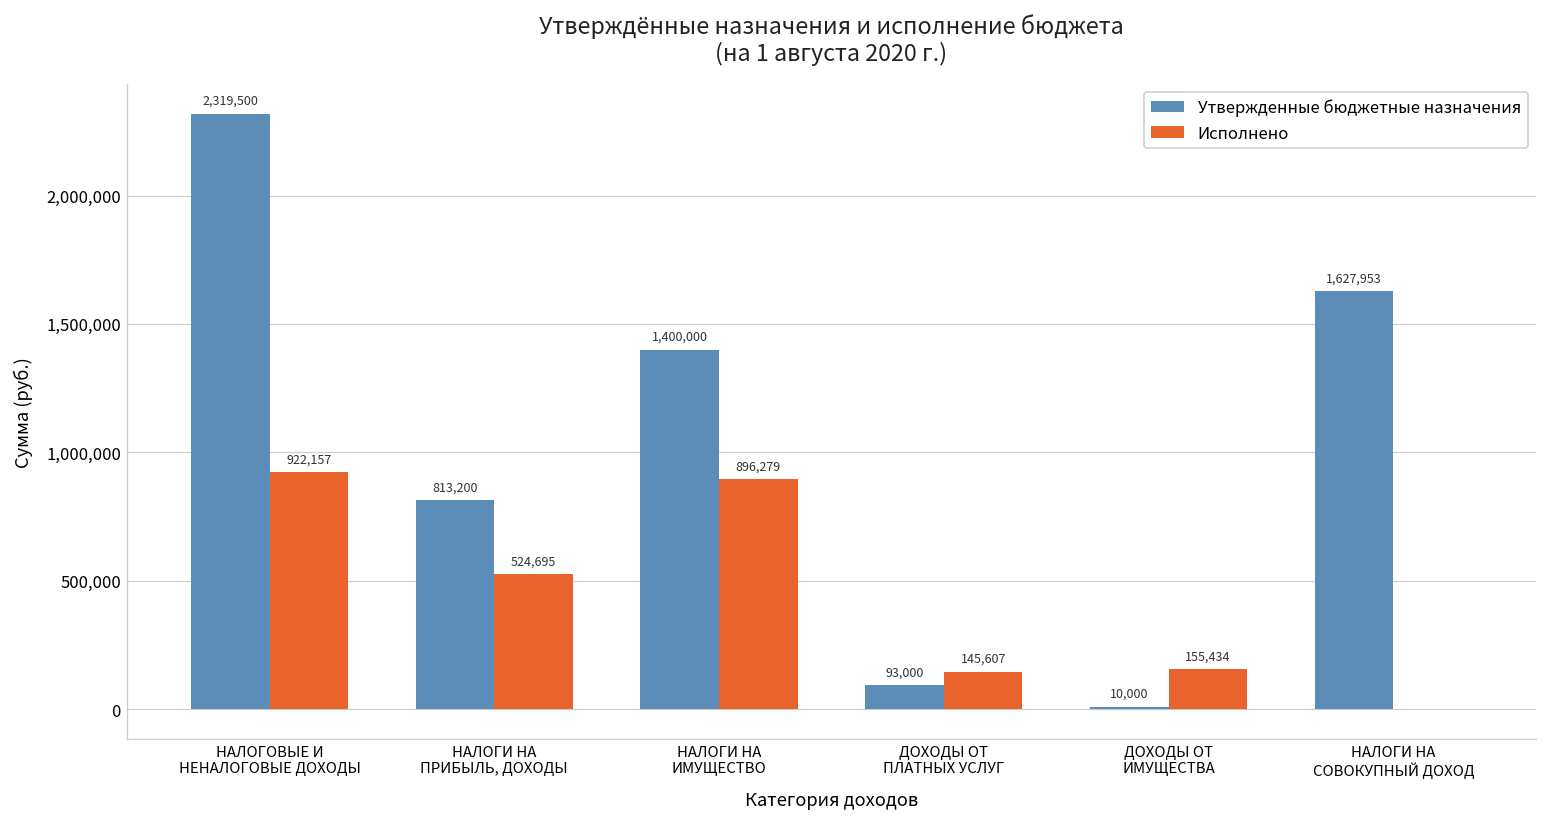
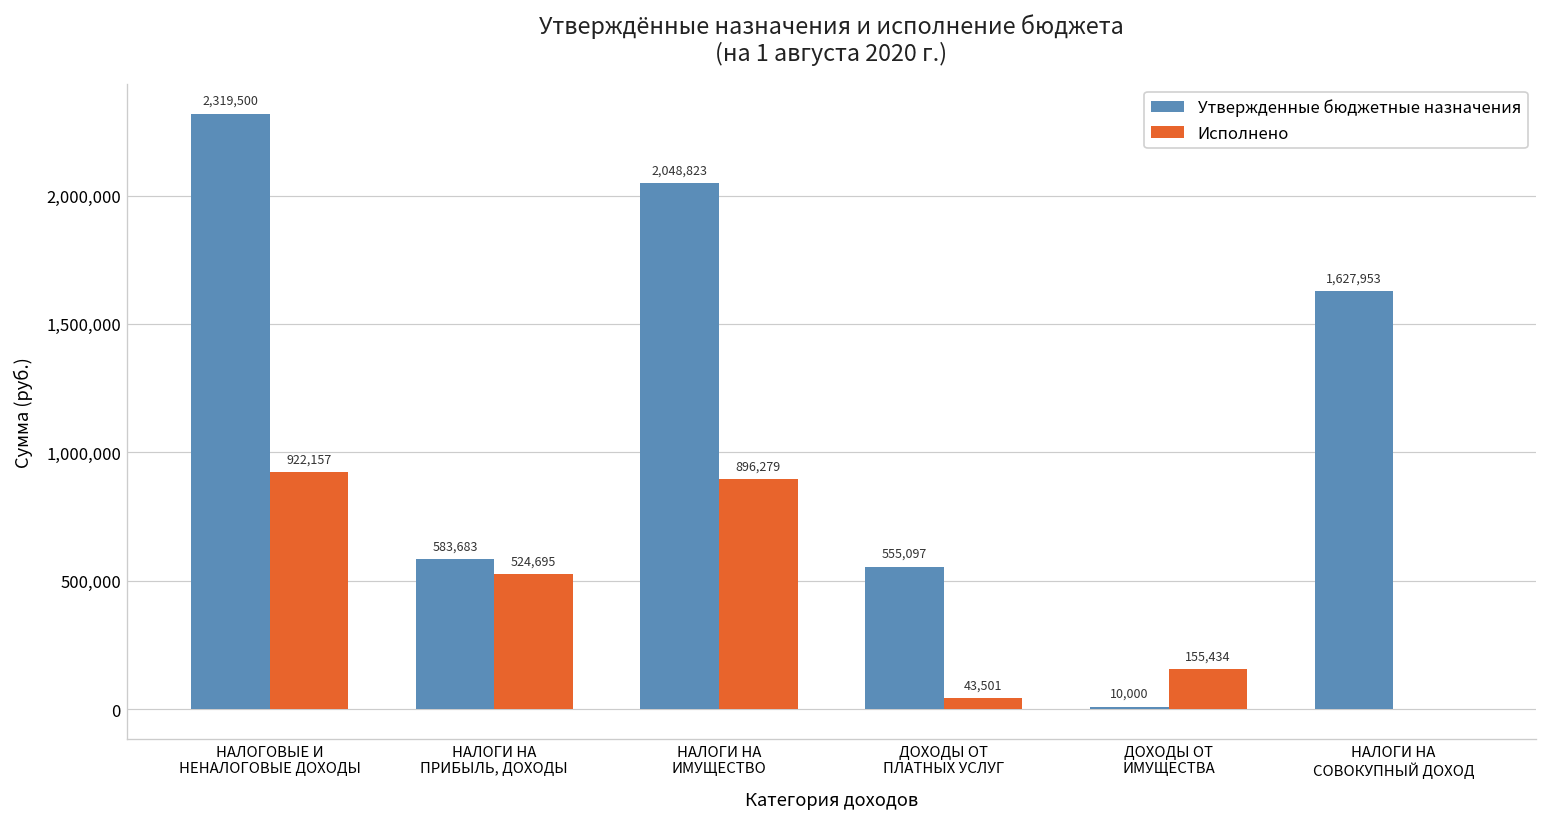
Утвержденные бюджетные назначения, НАЛОГИ НА ПРИБЫЛЬ, ДОХОДЫ: 813,200 -> 583,683
Утвержденные бюджетные назначения, НАЛОГИ НА ИМУЩЕСТВО: 1,400,000 -> 2,048,823
Утвержденные бюджетные назначения, ДОХОДЫ ОТ ПЛАТНЫХ УСЛУГ: 93,000 -> 555,097
Исполнено, ДОХОДЫ ОТ ПЛАТНЫХ УСЛУГ: 145,607 -> 43,501
